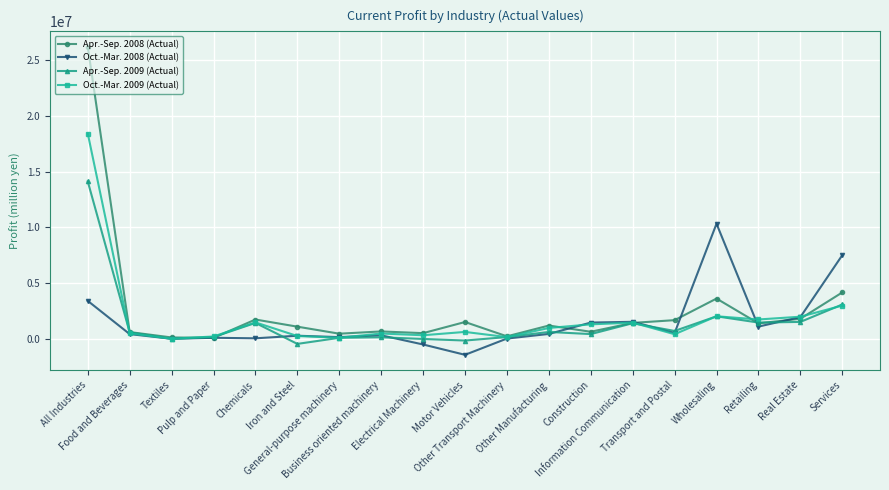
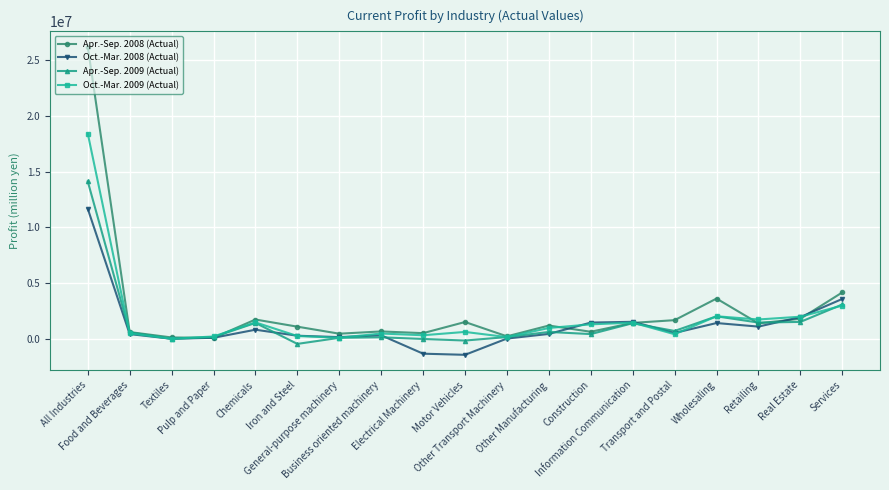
Oct.-Mar. 2008 (Actual), All Industries: 3400000 -> 11700000
Oct.-Mar. 2008 (Actual), Chemicals: 100000 -> 800000
Oct.-Mar. 2008 (Actual), Electrical Machinery: -500000 -> -1300000
Oct.-Mar. 2008 (Actual), Wholesaling: 10300000 -> 1400000
Oct.-Mar. 2008 (Actual), Services: 7500000 -> 3600000
